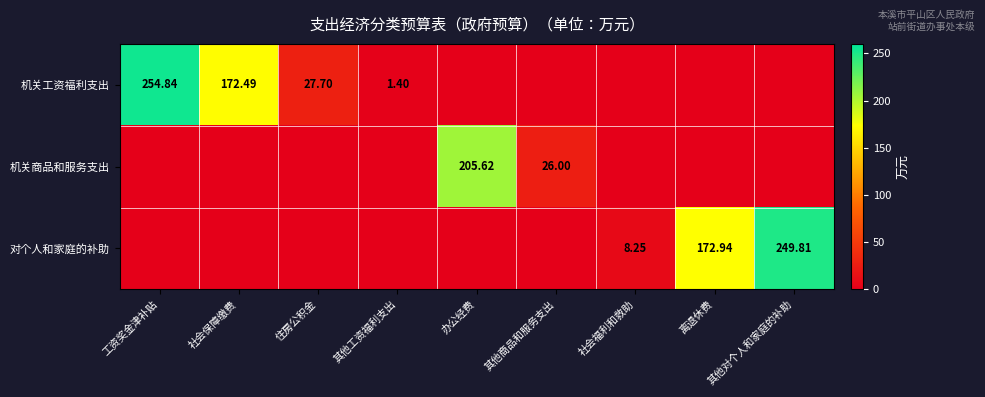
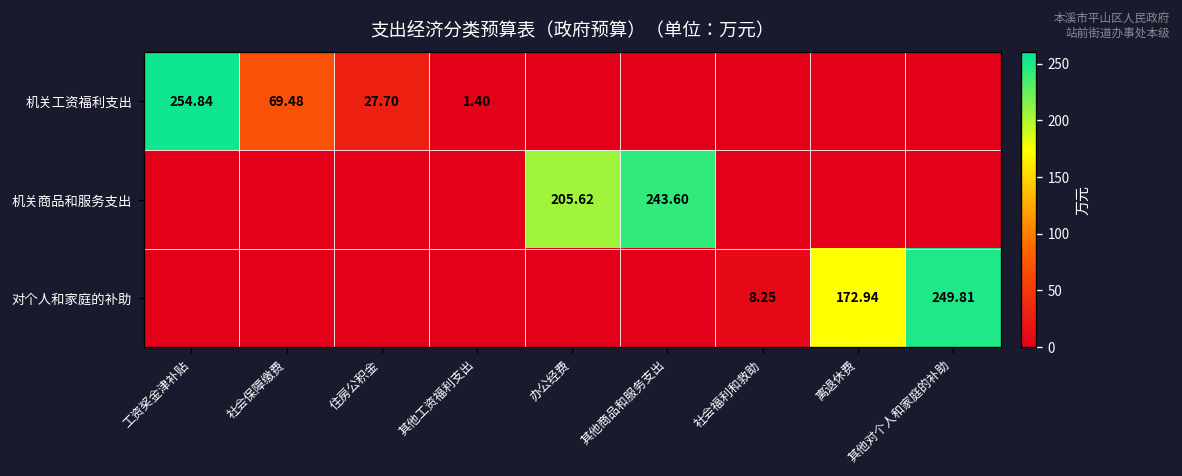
机关工资福利支出, 社会保障缴费: 172.49 -> 69.48
机关商品和服务支出, 其他商品和服务支出: 26.00 -> 243.60
